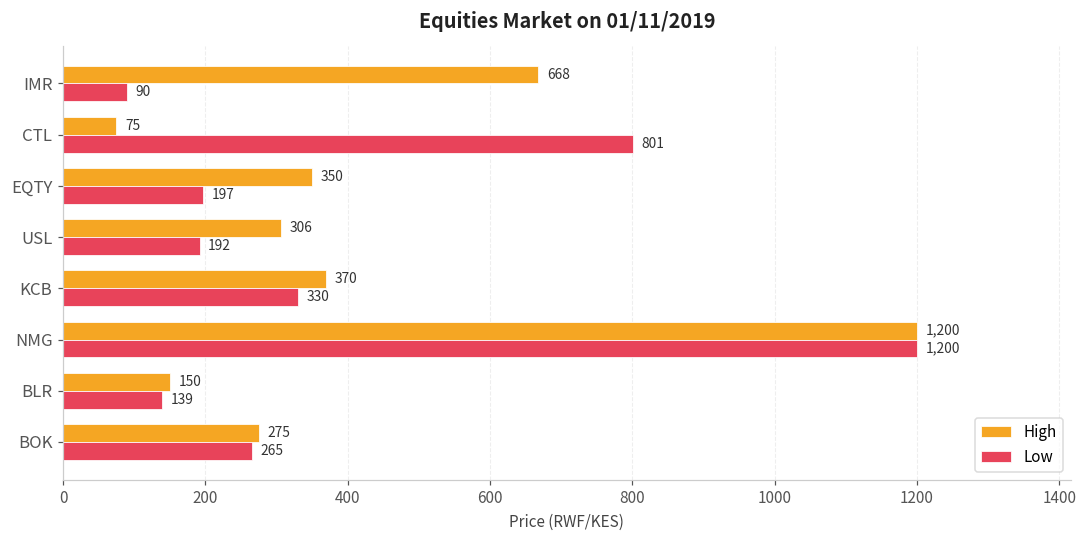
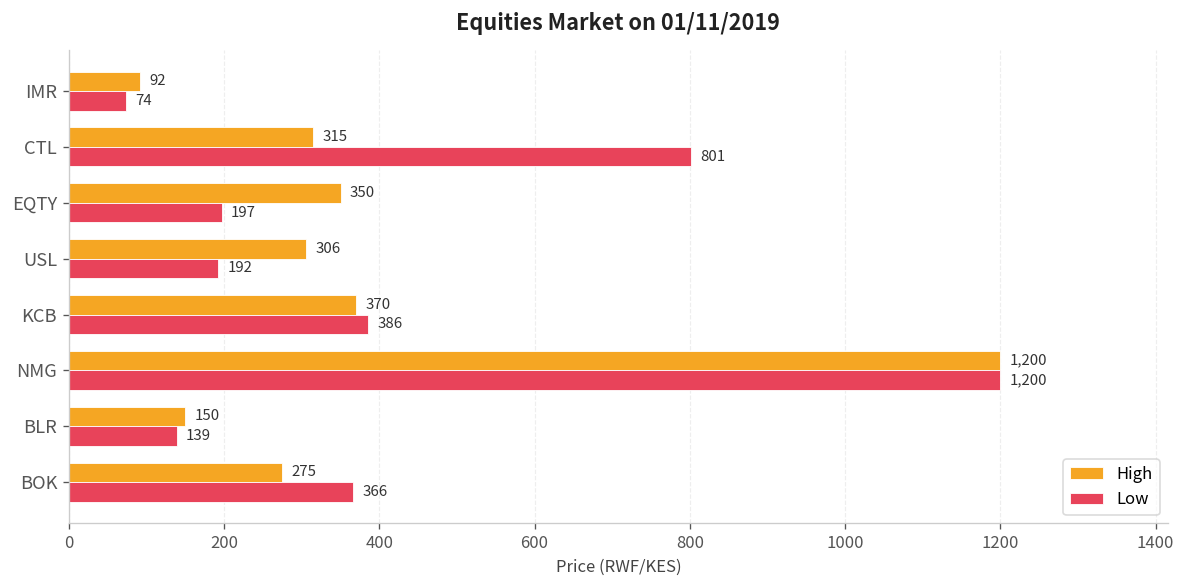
High, IMR: 668 -> 92
Low, IMR: 90 -> 74
High, CTL: 75 -> 315
Low, KCB: 330 -> 386
Low, BOK: 265 -> 366
